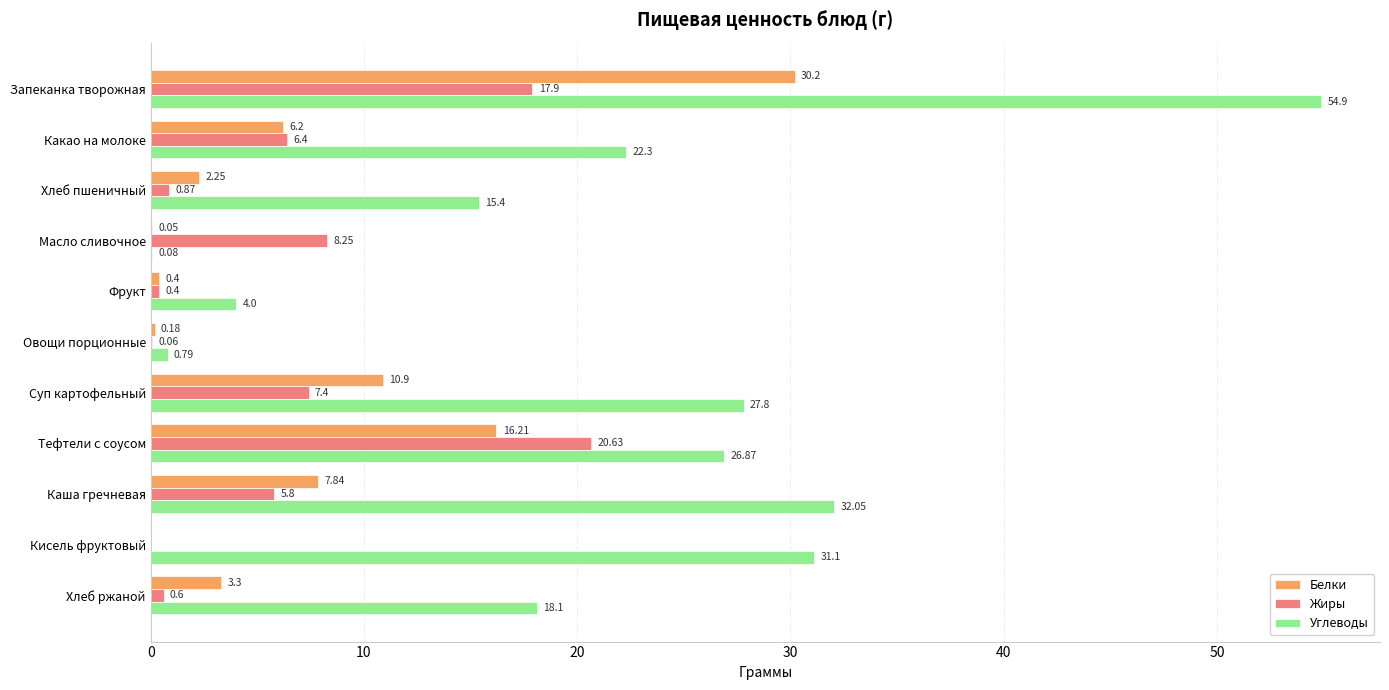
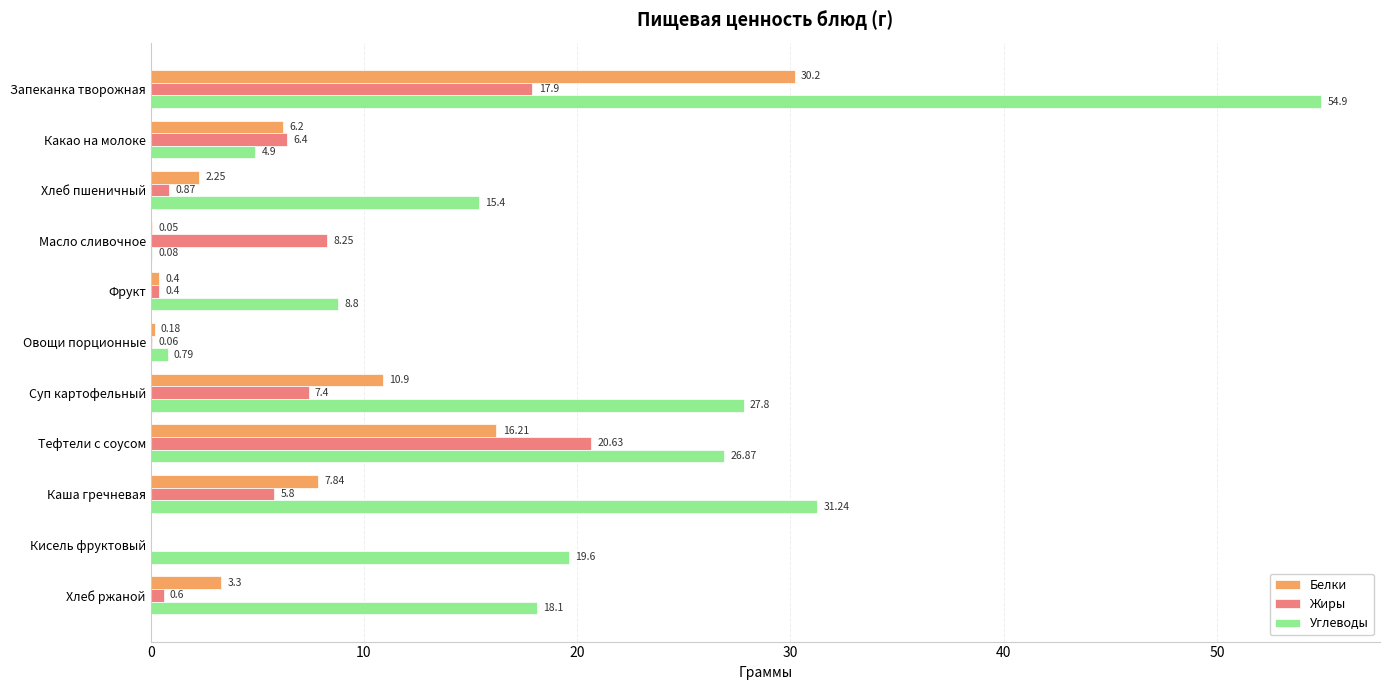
Углеводы, Какао на молоке: 22.3 -> 4.9
Углеводы, Фрукт: 4.0 -> 8.8
Углеводы, Каша гречневая: 32.05 -> 31.24
Углеводы, Кисель фруктовый: 31.1 -> 19.6
